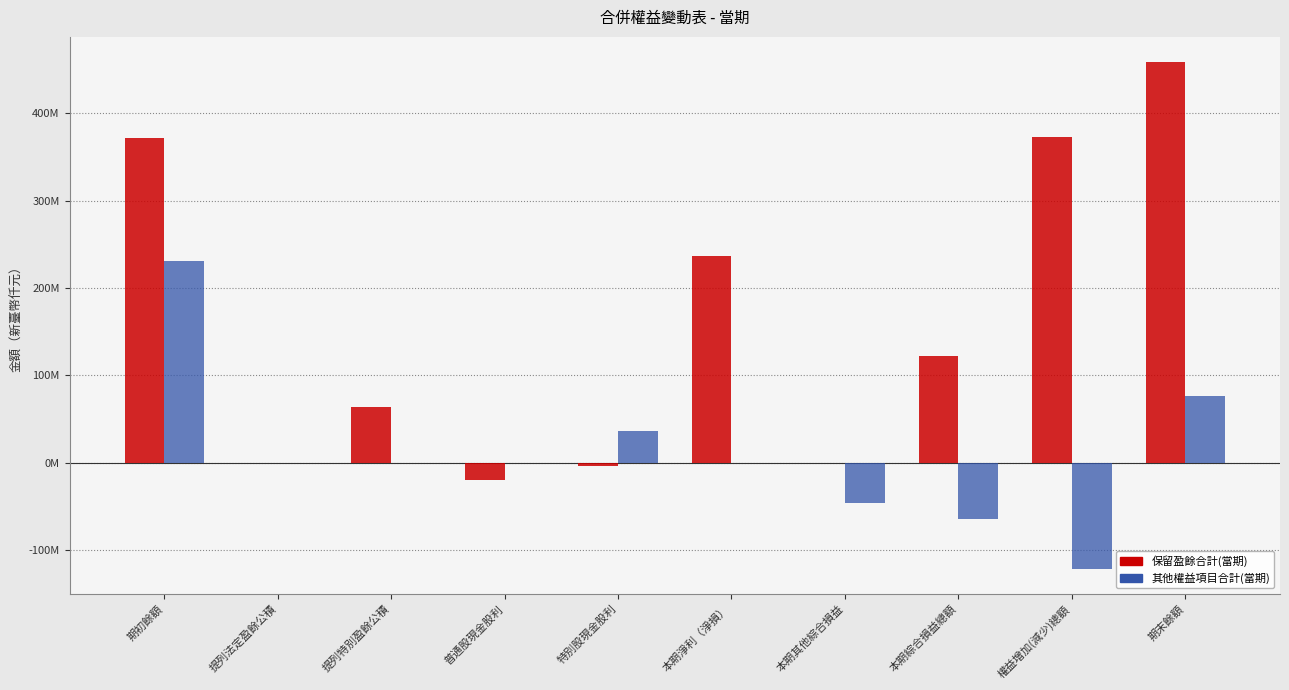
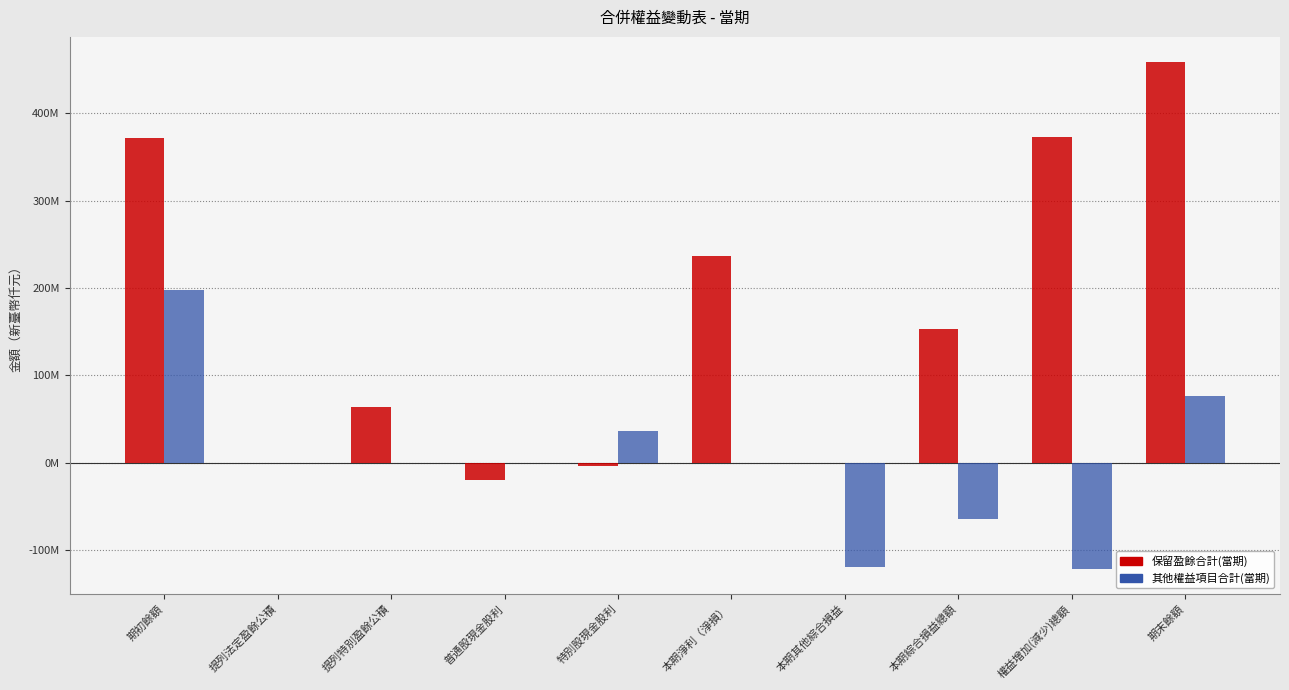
其他權益項目合計(當期), 期初餘額: 230000000 -> 200000000
其他權益項目合計(當期), 本期其他綜合損益: -50000000 -> -120000000
保留盈餘合計(當期), 本期綜合損益總額: 120000000 -> 150000000
